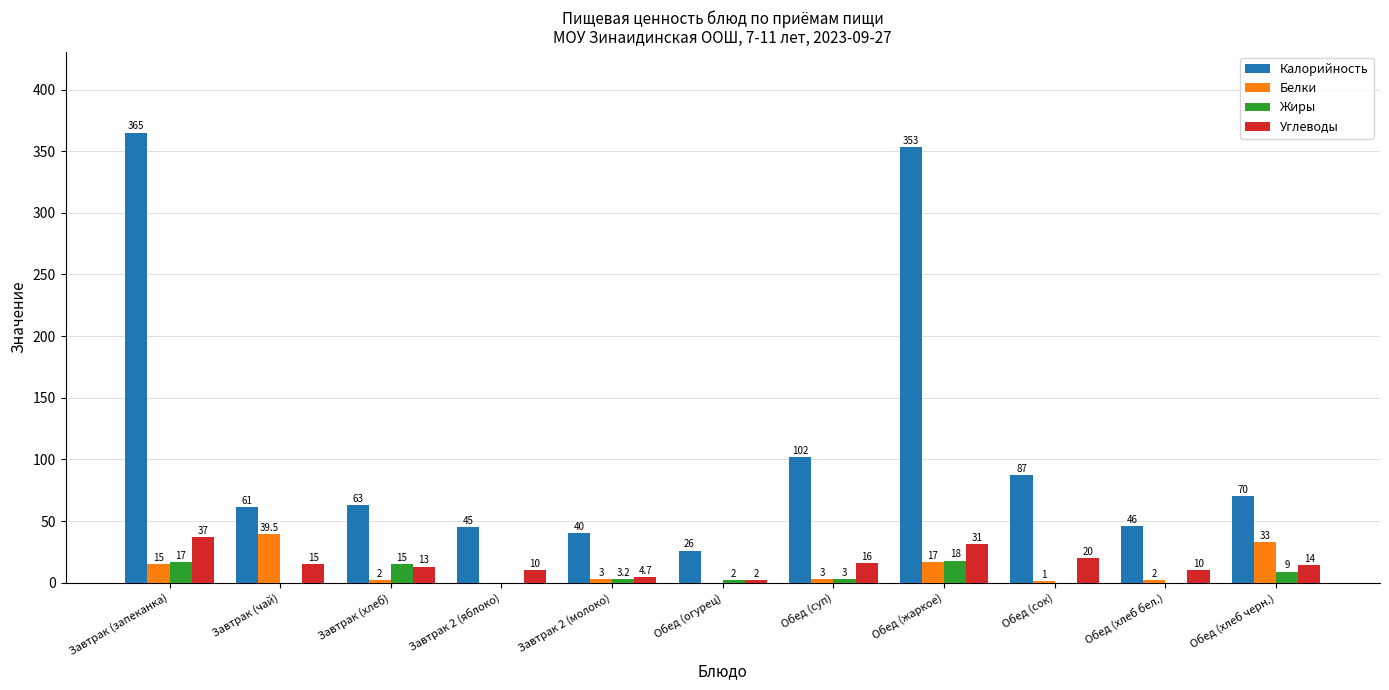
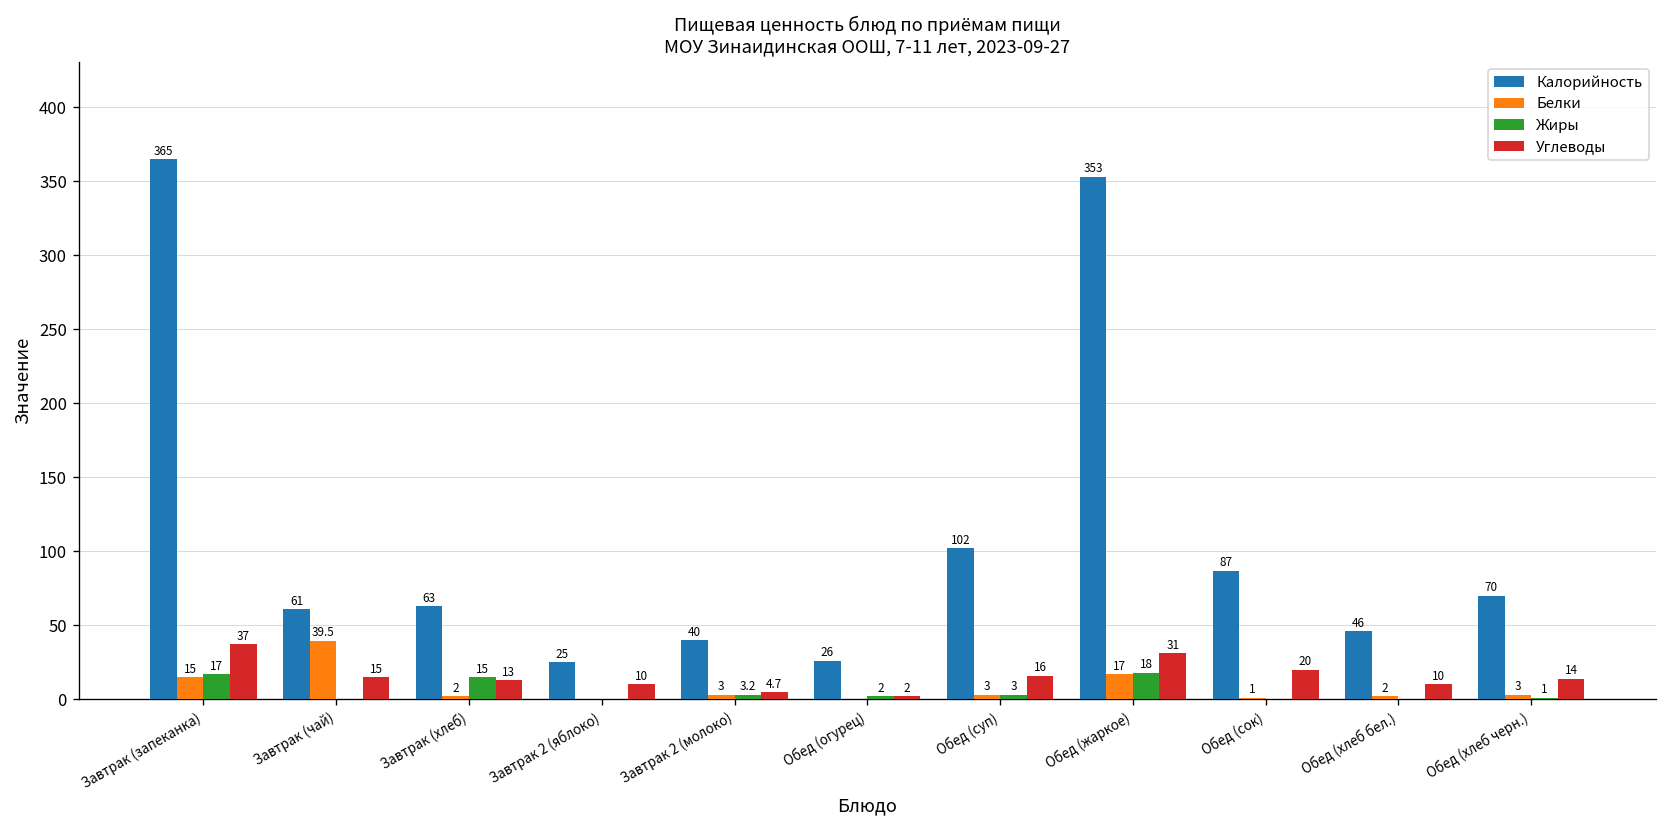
Калорийность, Завтрак 2 (яблоко): 45 -> 25
Белки, Обед (хлеб черн.): 33 -> 3
Жиры, Обед (хлеб черн.): 9 -> 1
